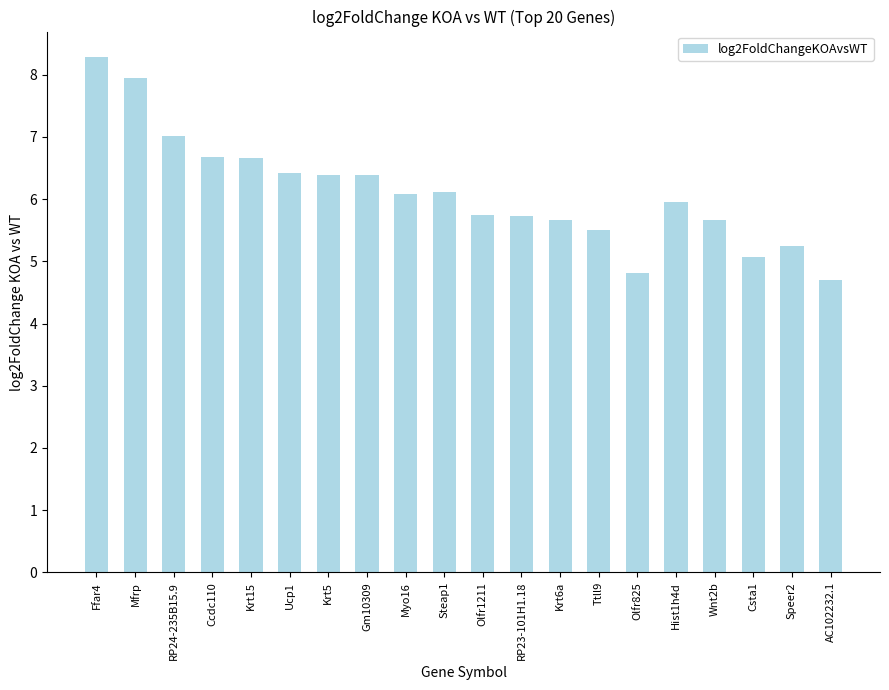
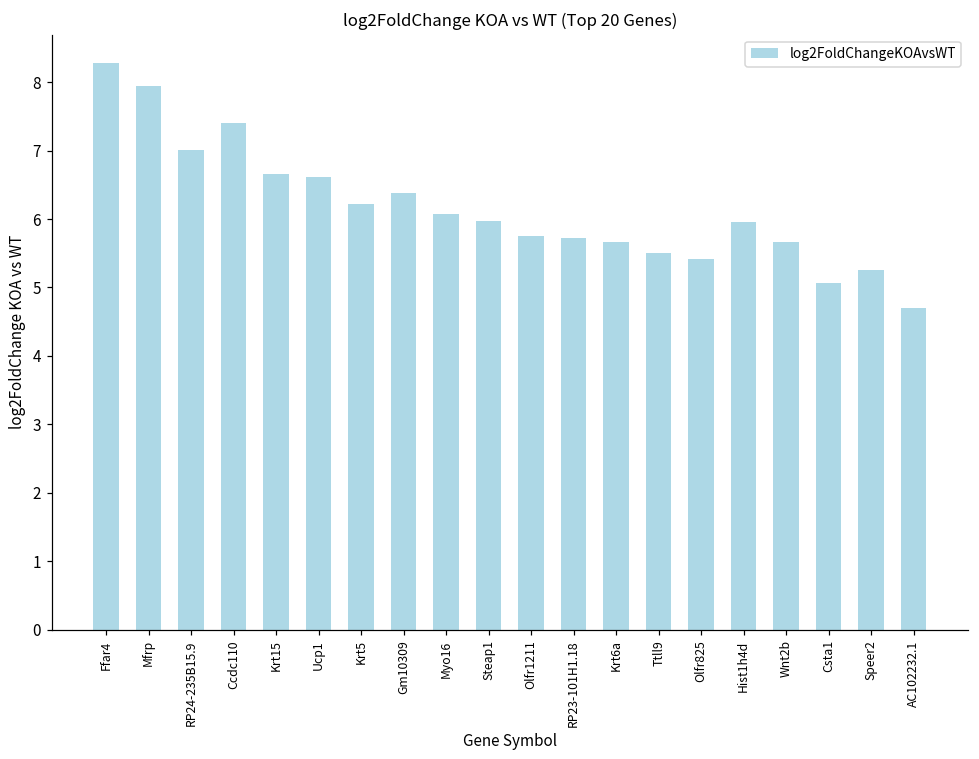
Ccdc110: 6.7 -> 7.4
Ucp1: 6.4 -> 6.6
Krt5: 6.4 -> 6.2
Steap1: 6.1 -> 6.0
Olfr825: 4.8 -> 5.4
